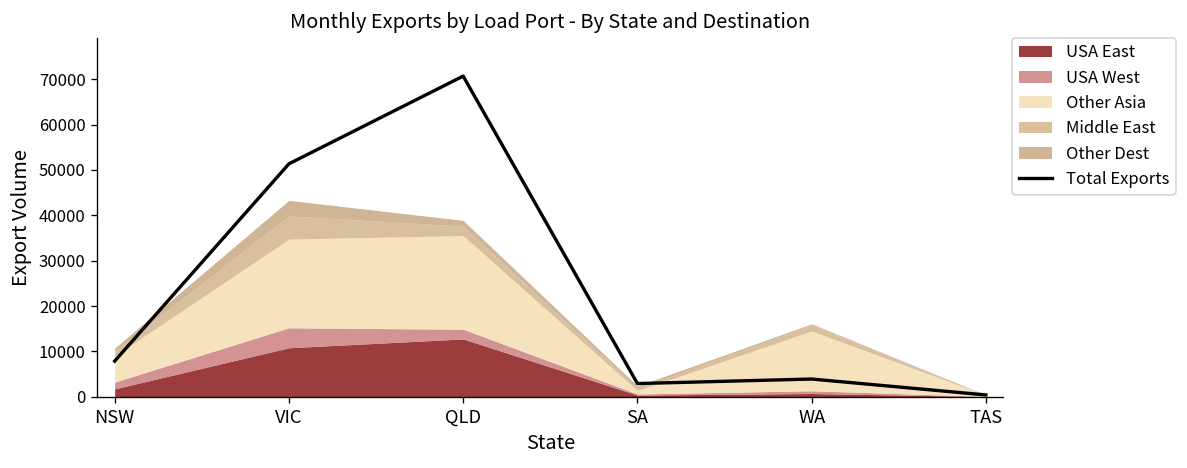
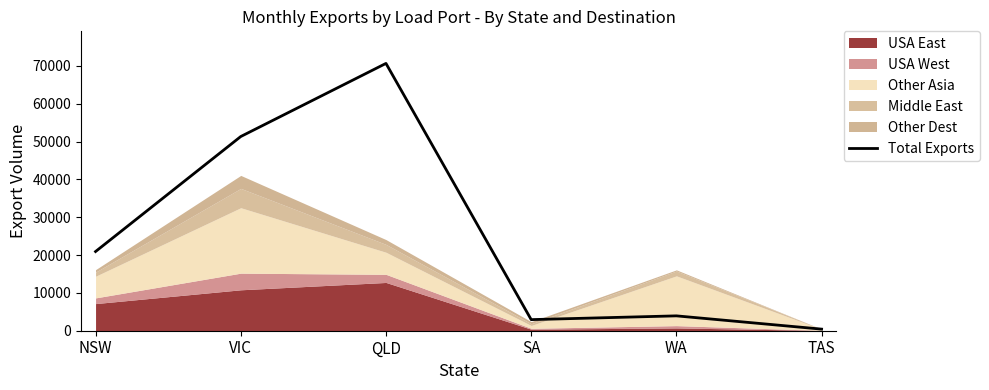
Total Exports, NSW: 8000 -> 21000
USA East, NSW: 2000 -> 7000
Other Asia, VIC: 20000 -> 17000
Other Asia, QLD: 21000 -> 6000
